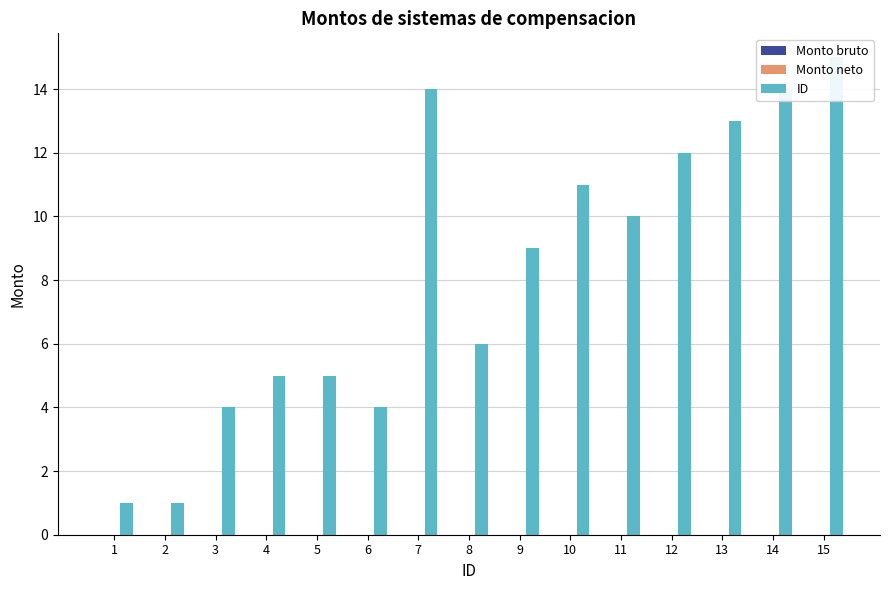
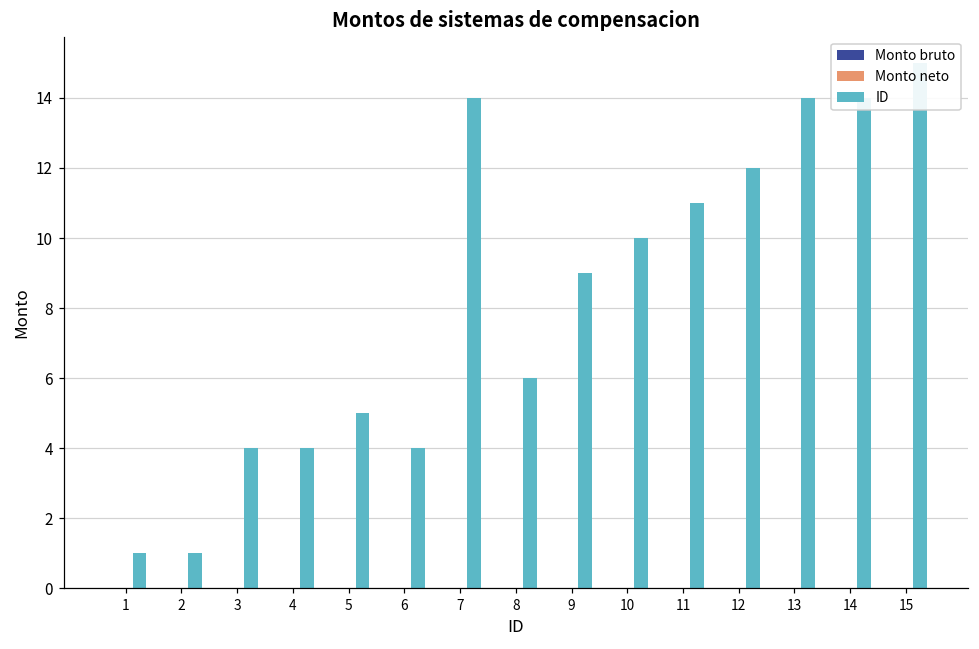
ID, 4: 5 -> 4
ID, 10: 11 -> 10
ID, 11: 10 -> 11
ID, 13: 13 -> 14
